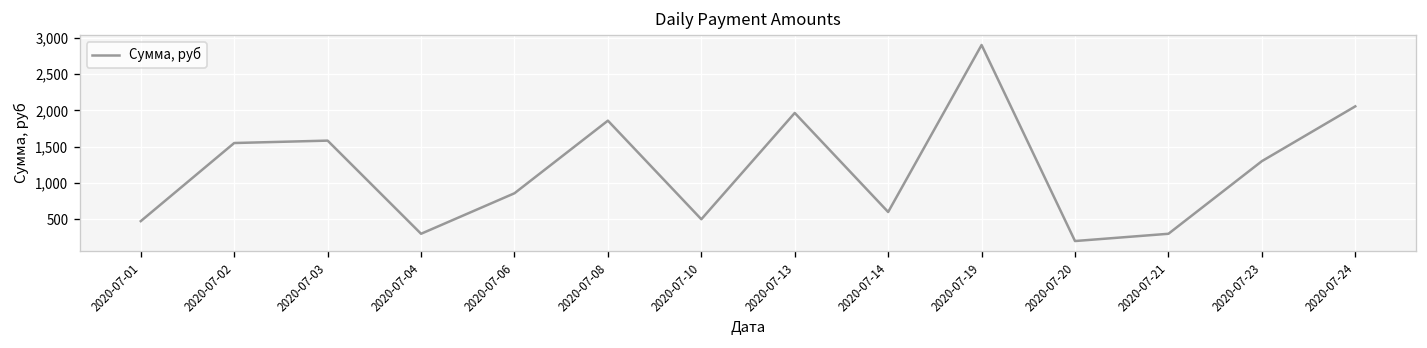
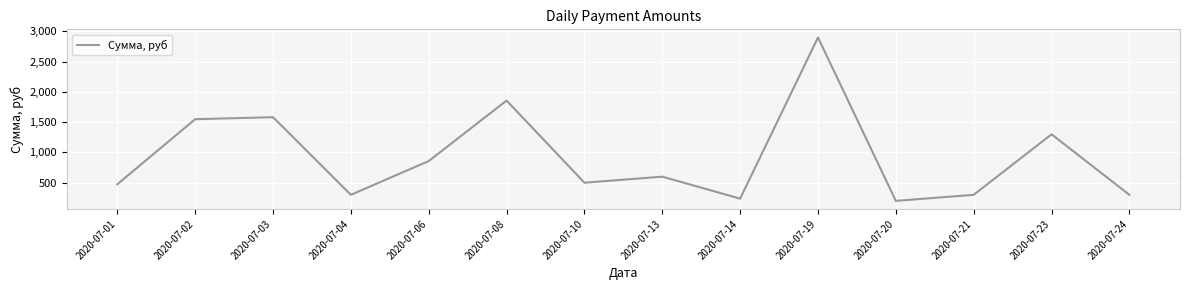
2020-07-13: 2,000 -> 600
2020-07-14: 600 -> 200
2020-07-24: 2,100 -> 300
